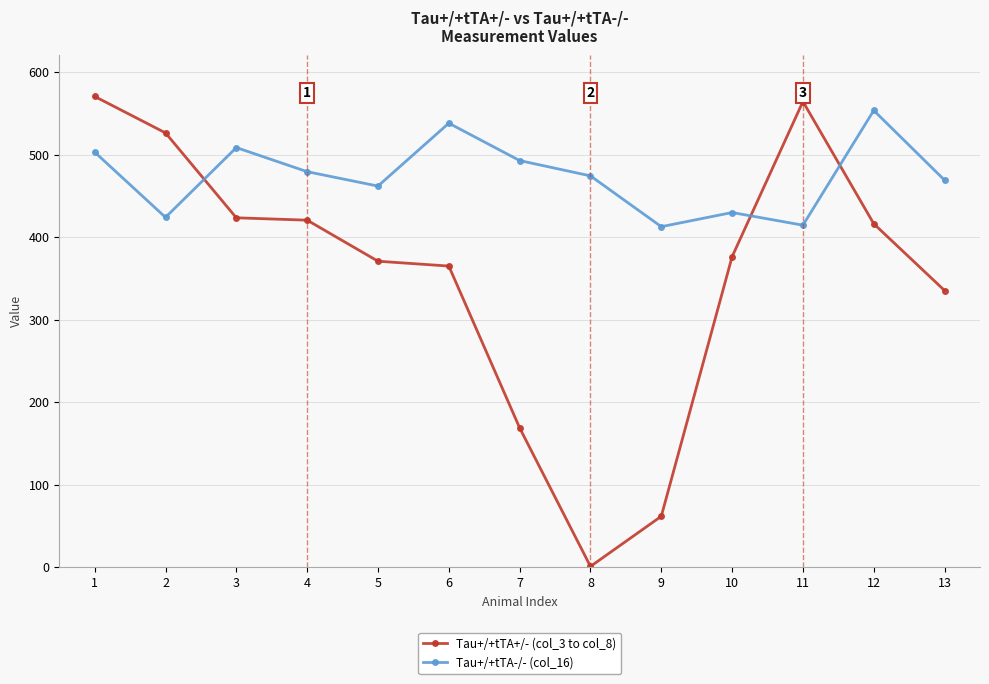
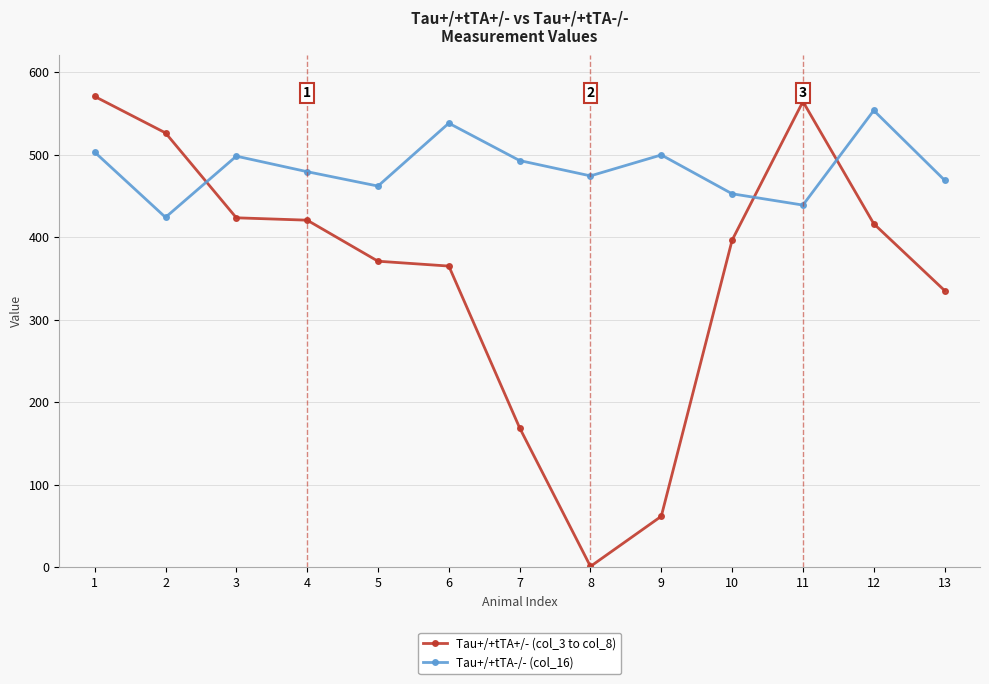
Tau+/+tTA-/- (col_16), 3: 510 -> 500
Tau+/+tTA-/- (col_16), 9: 410 -> 500
Tau+/+tTA+/- (col_3 to col_8), 10: 380 -> 400
Tau+/+tTA-/- (col_16), 10: 430 -> 450
Tau+/+tTA-/- (col_16), 11: 410 -> 440
